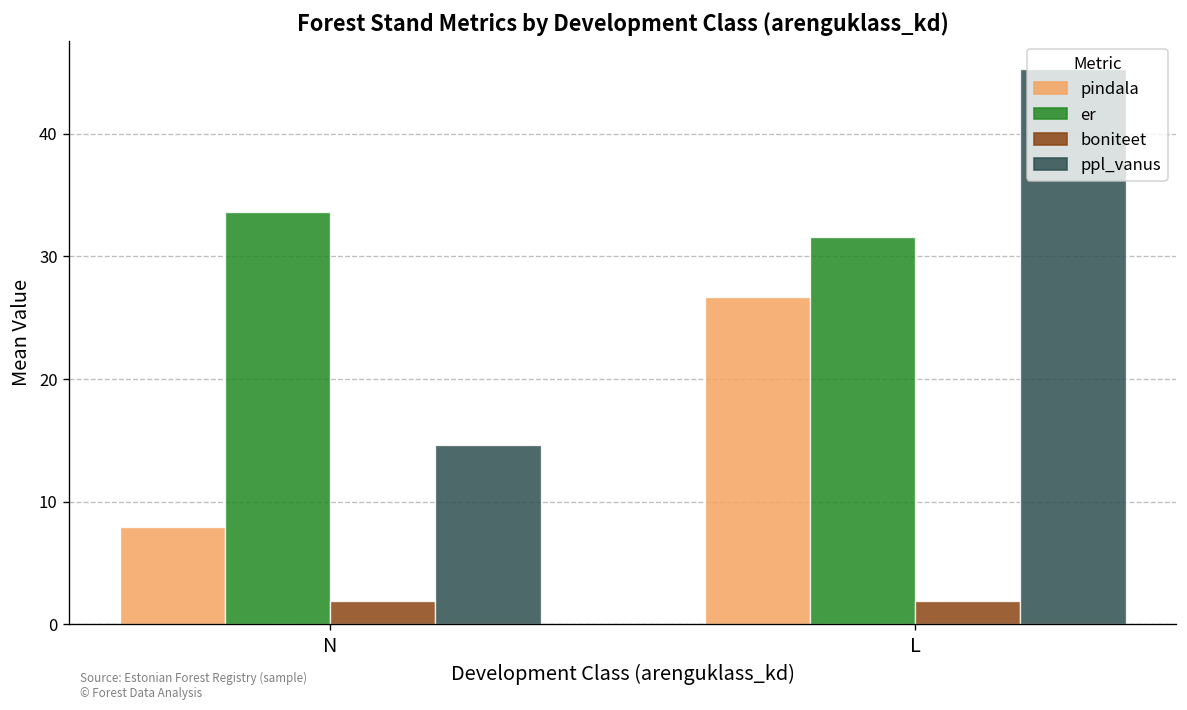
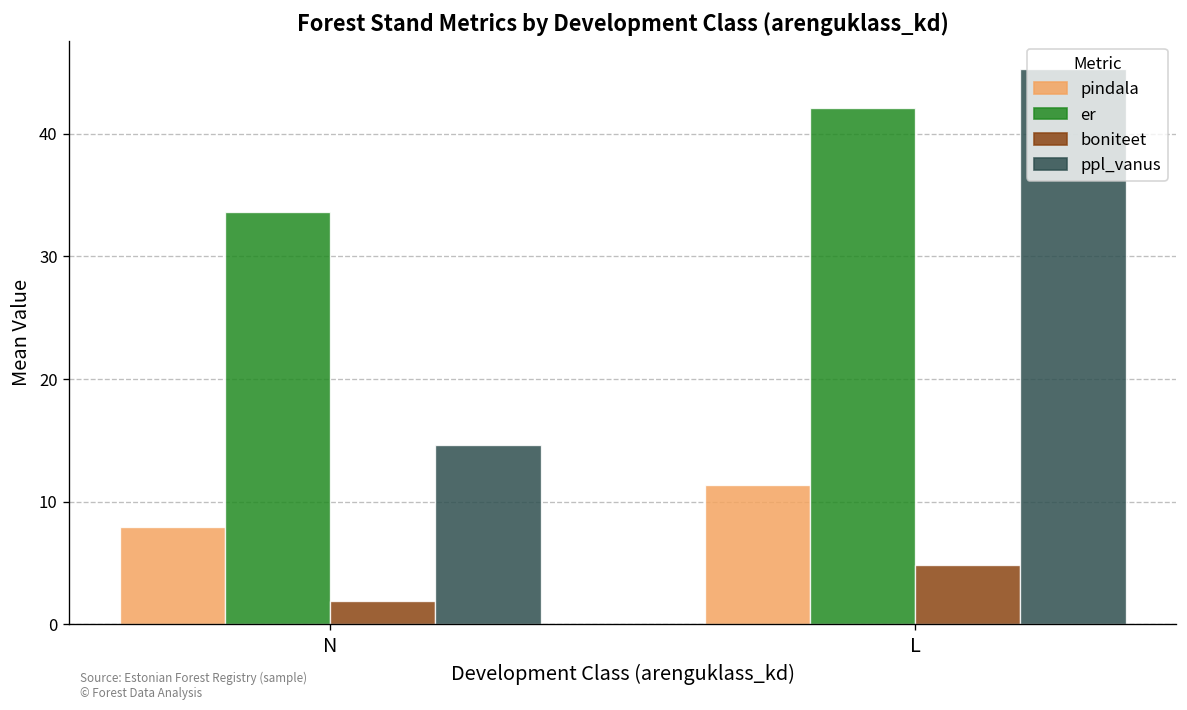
pindala, L: 26.7 -> 11.4
er, L: 31.6 -> 42.1
boniteet, L: 1.9 -> 4.8
